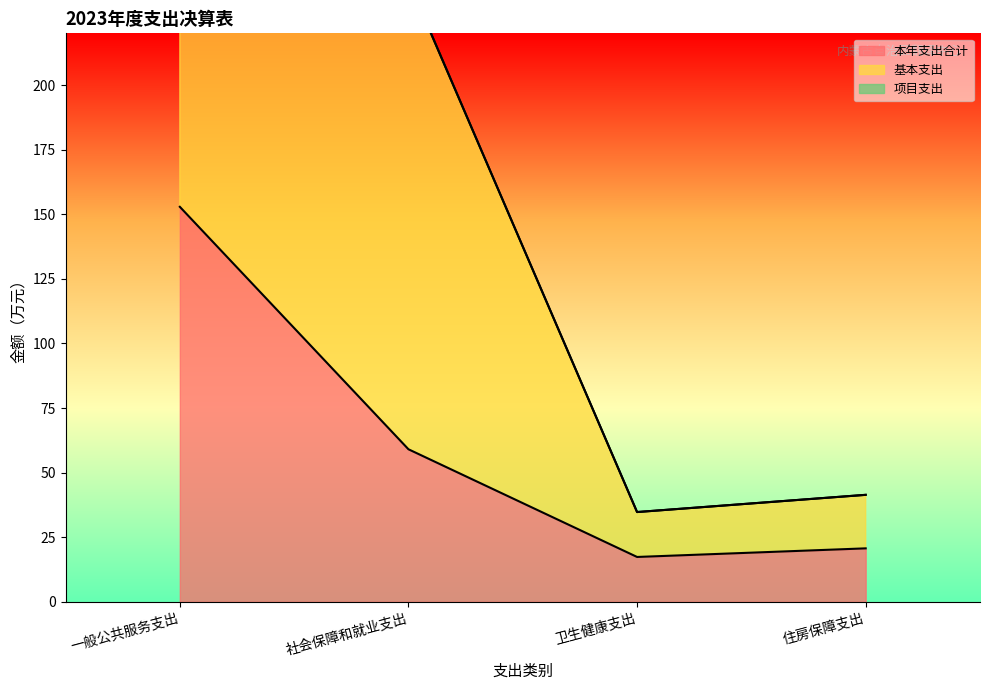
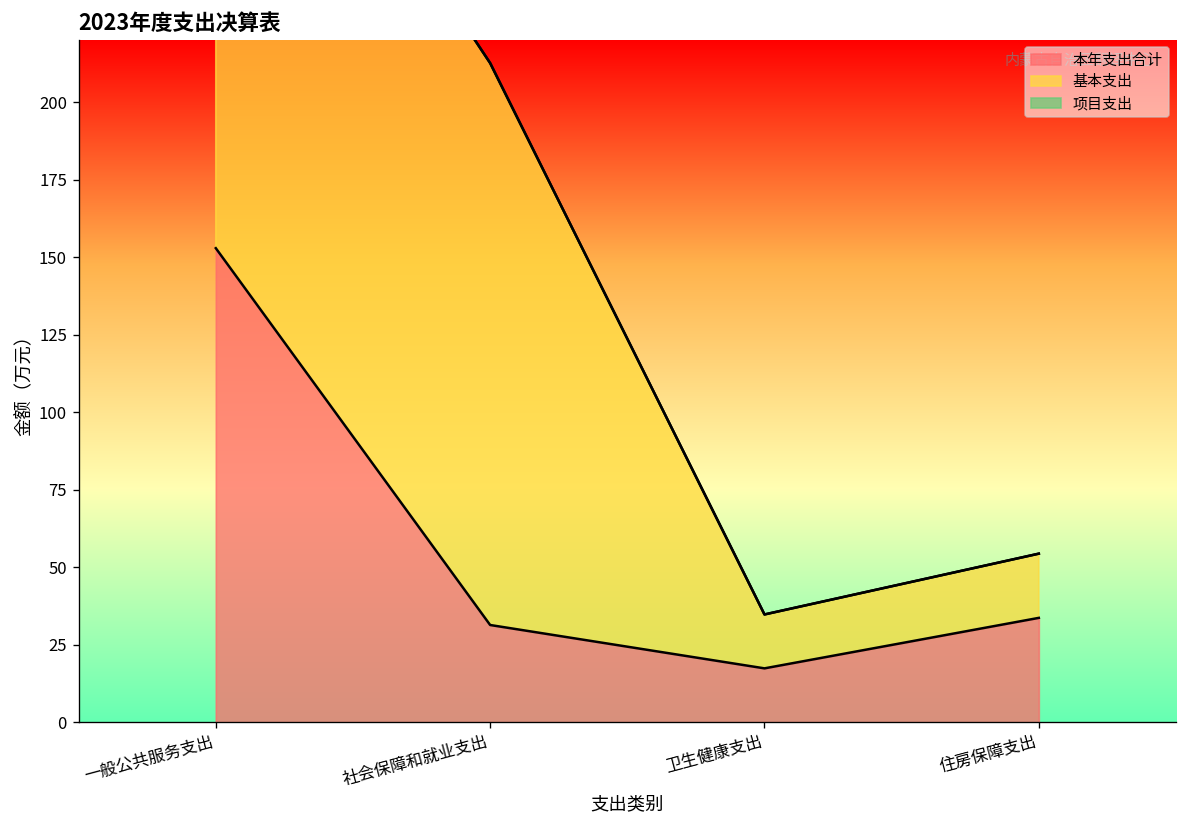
本年支出合计, 社会保障和就业支出: 59 -> 31
本年支出合计, 住房保障支出: 21 -> 34
